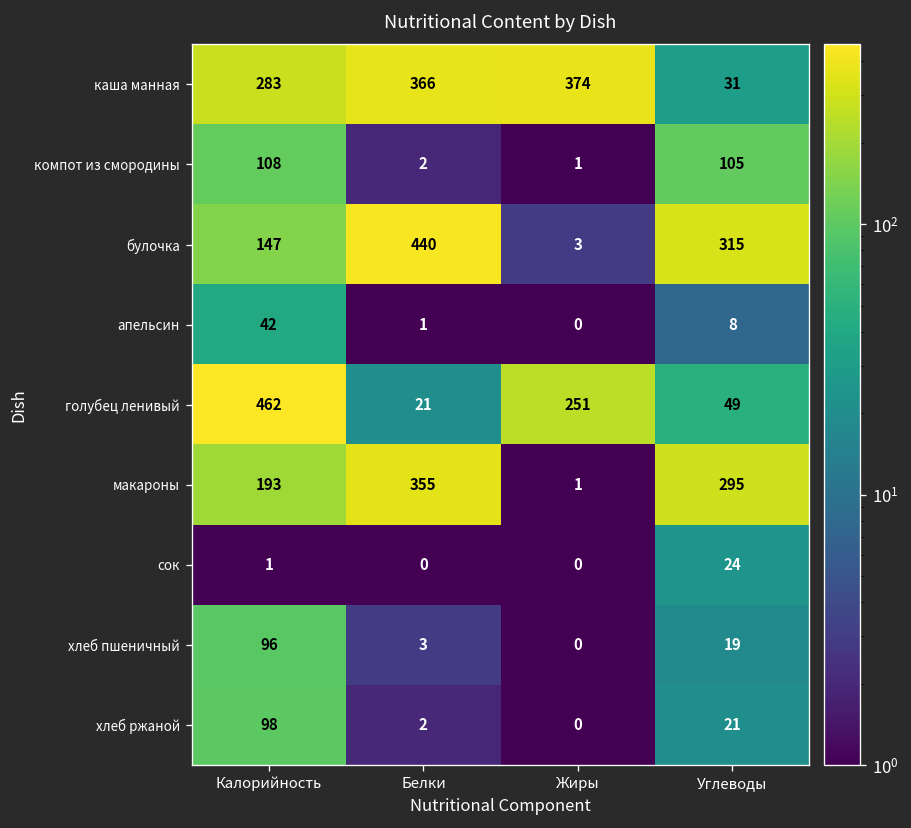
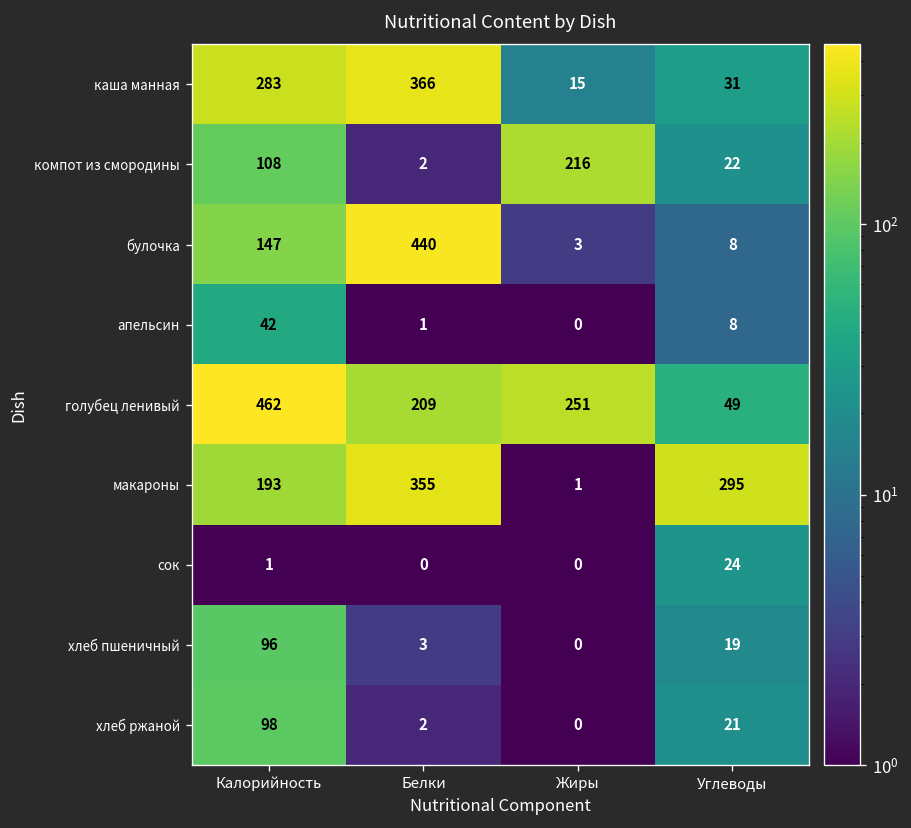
каша манная, Жиры: 374 -> 15
компот из смородины, Жиры: 1 -> 216
компот из смородины, Углеводы: 105 -> 22
булочка, Углеводы: 315 -> 8
голубец ленивый, Белки: 21 -> 209
